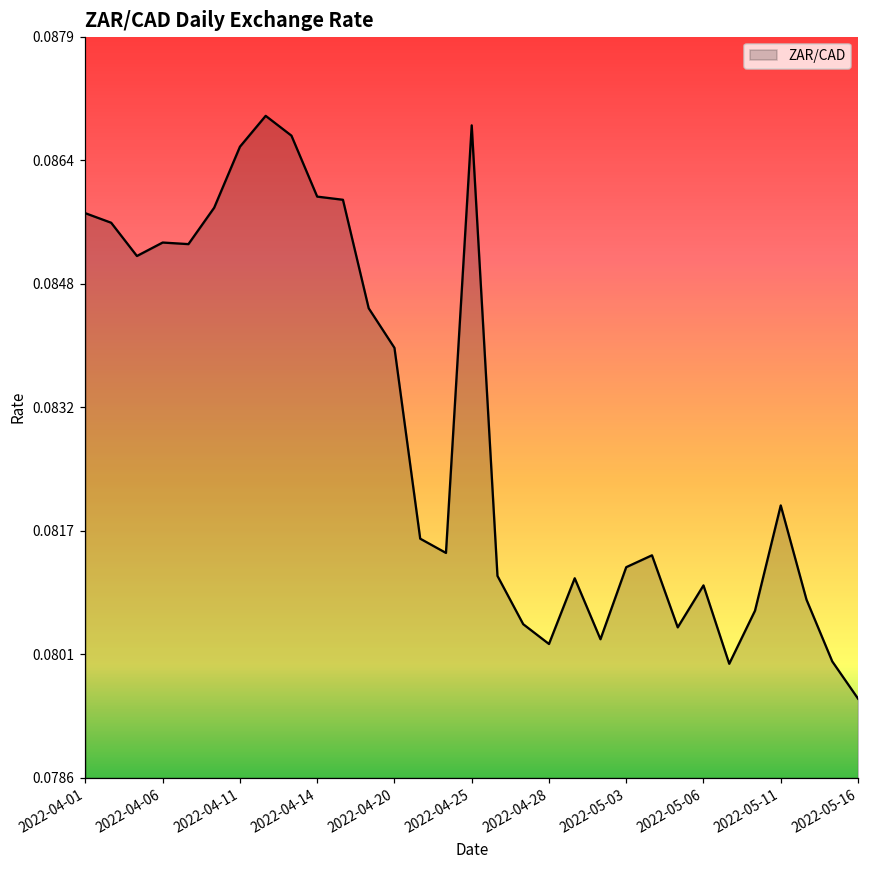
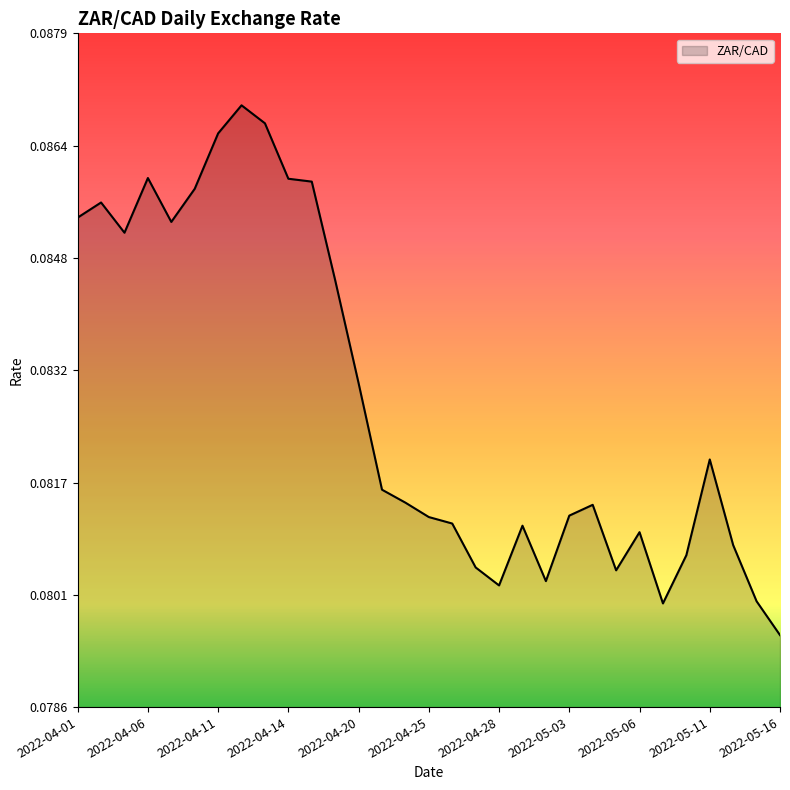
2022-04-01: 0.0857 -> 0.0854
2022-04-06: 0.0853 -> 0.0859
2022-04-20: 0.0840 -> 0.0831
2022-04-25: 0.0868 -> 0.0812
